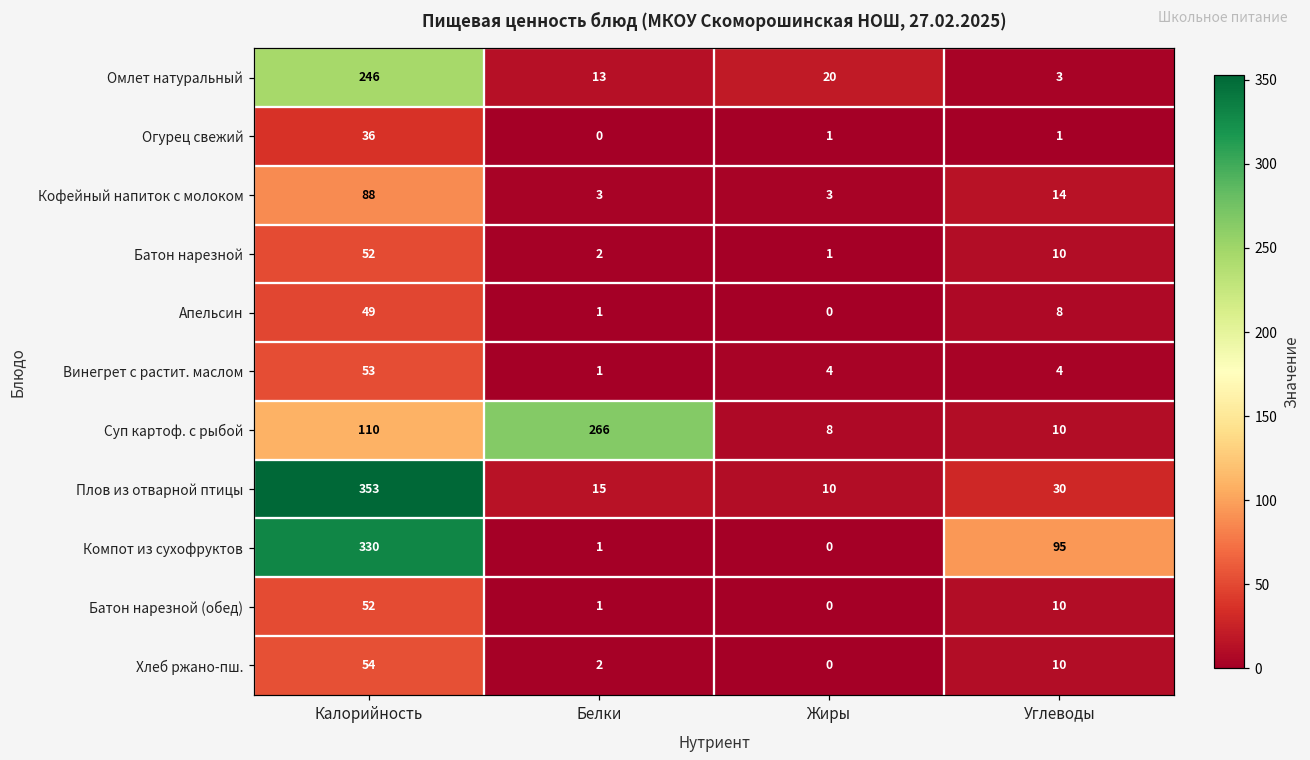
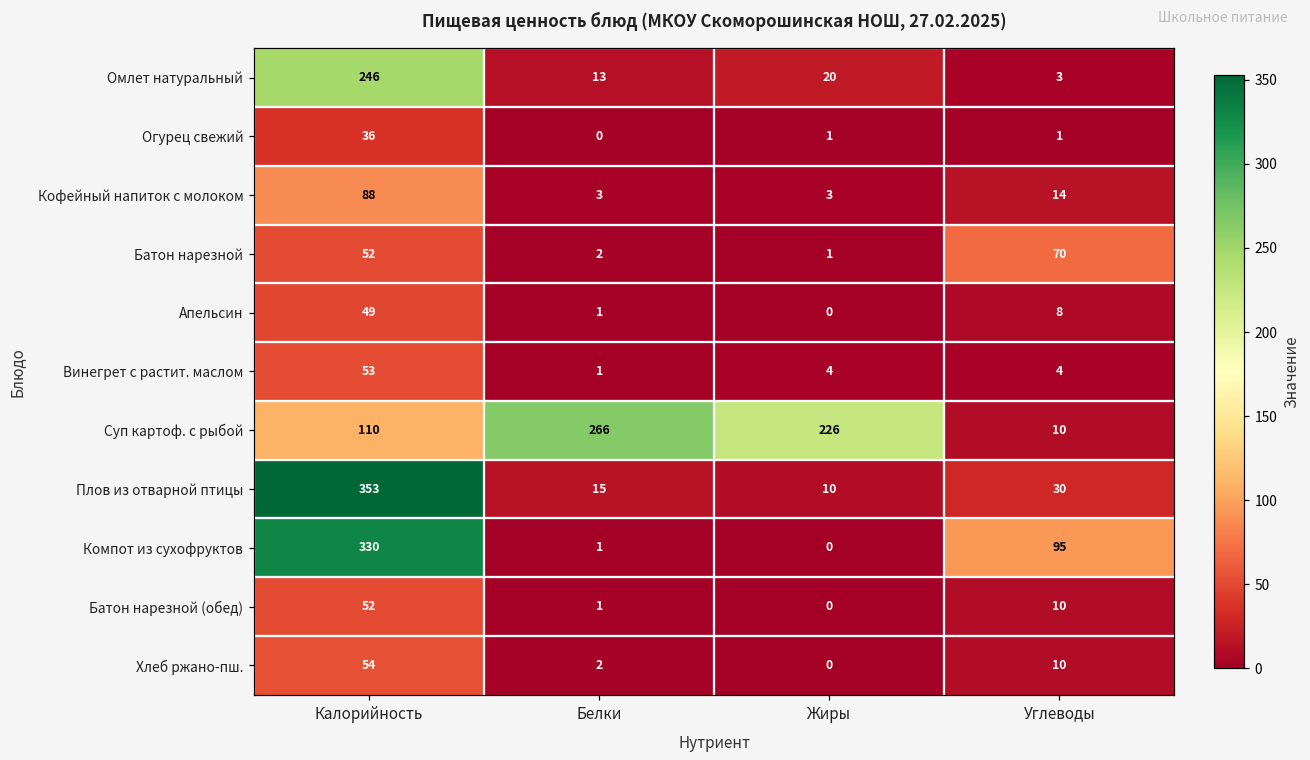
Батон нарезной, Углеводы: 10 -> 70
Суп картоф. с рыбой, Жиры: 8 -> 226
